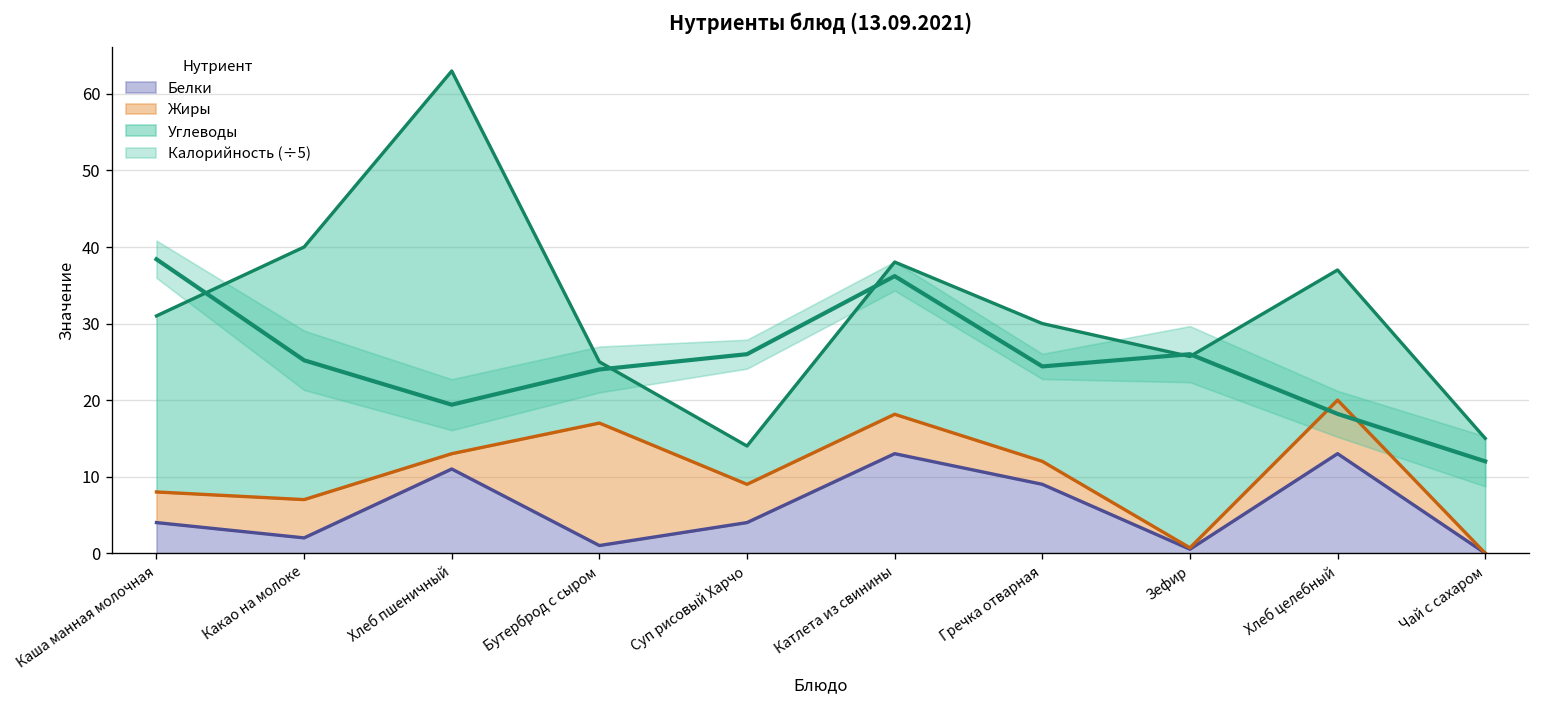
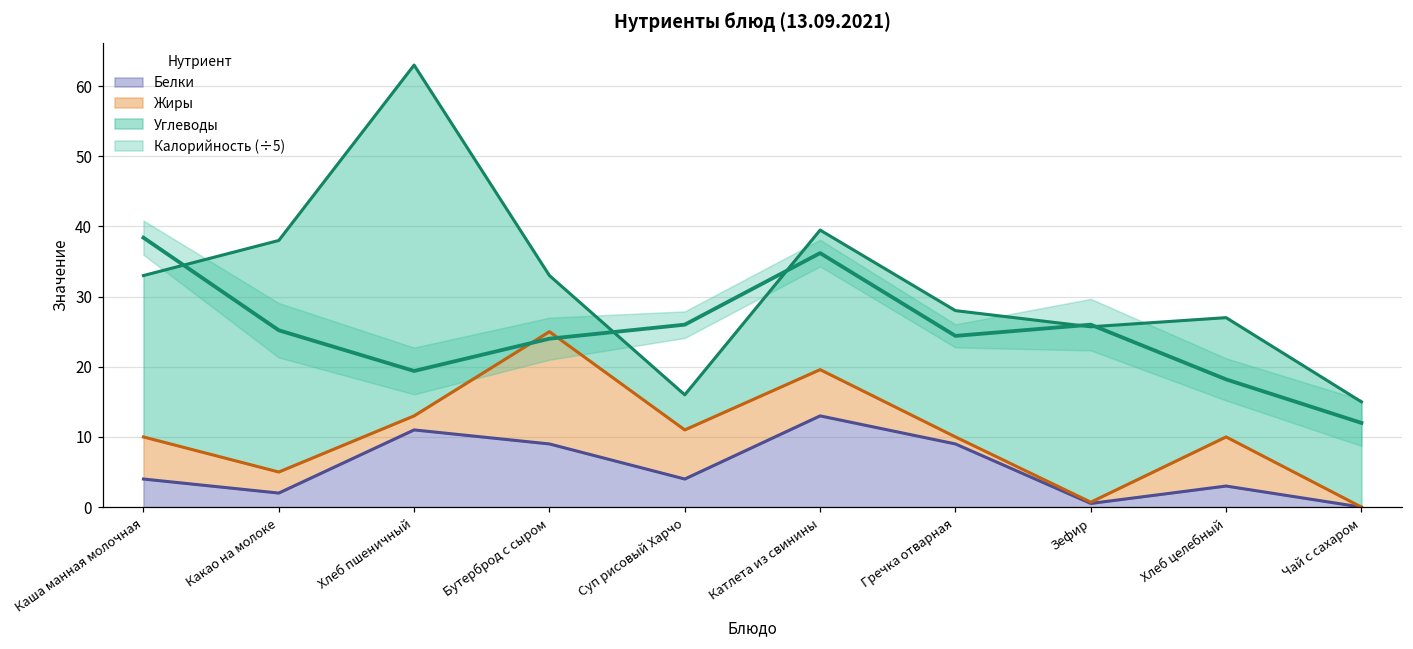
Жиры, Каша манная молочная: 4 -> 6
Жиры, Какао на молоке: 5 -> 3
Белки, Бутерброд с сыром: 1 -> 9
Жиры, Суп рисовый Харчо: 5 -> 7
Жиры, Катлета из свинины: 5 -> 7
Жиры, Гречка отварная: 3 -> 1
Белки, Хлеб целебный: 13 -> 3
